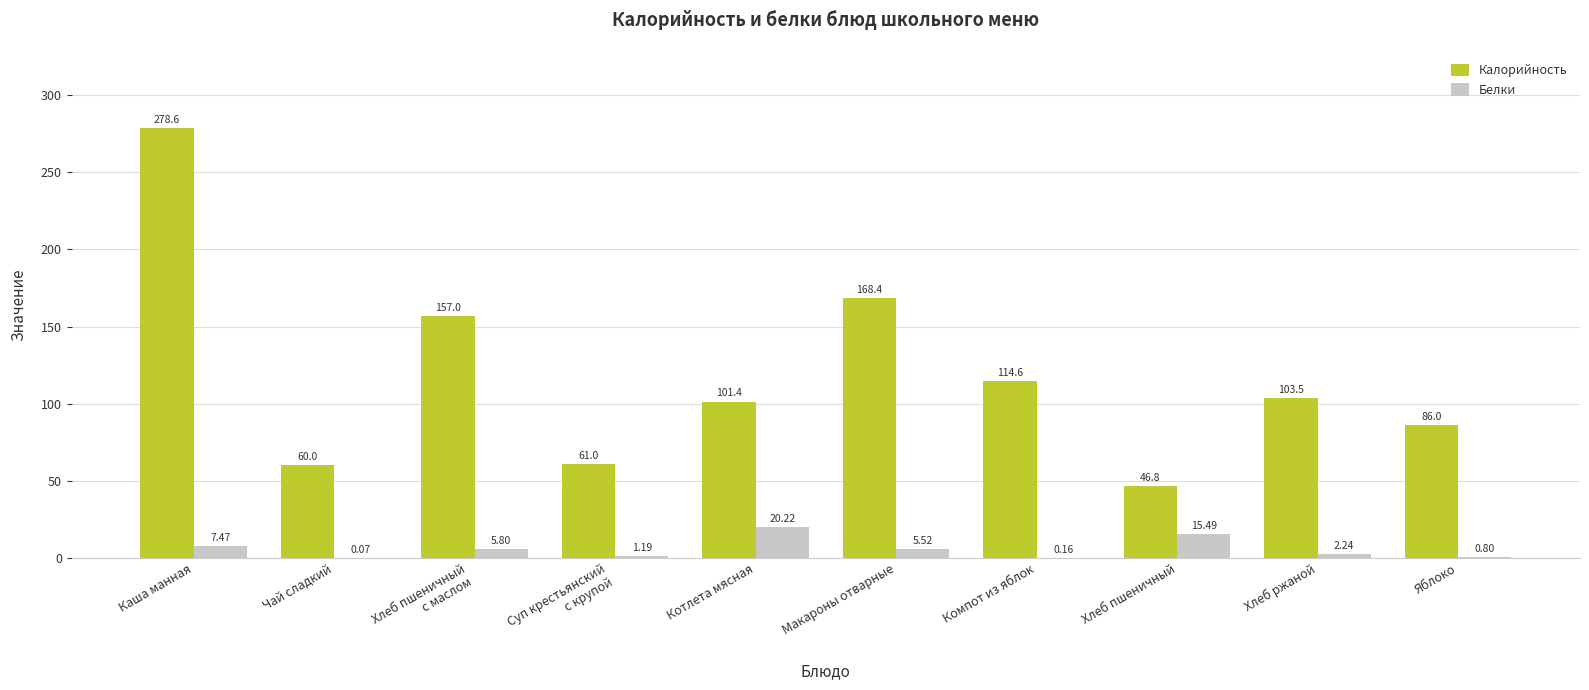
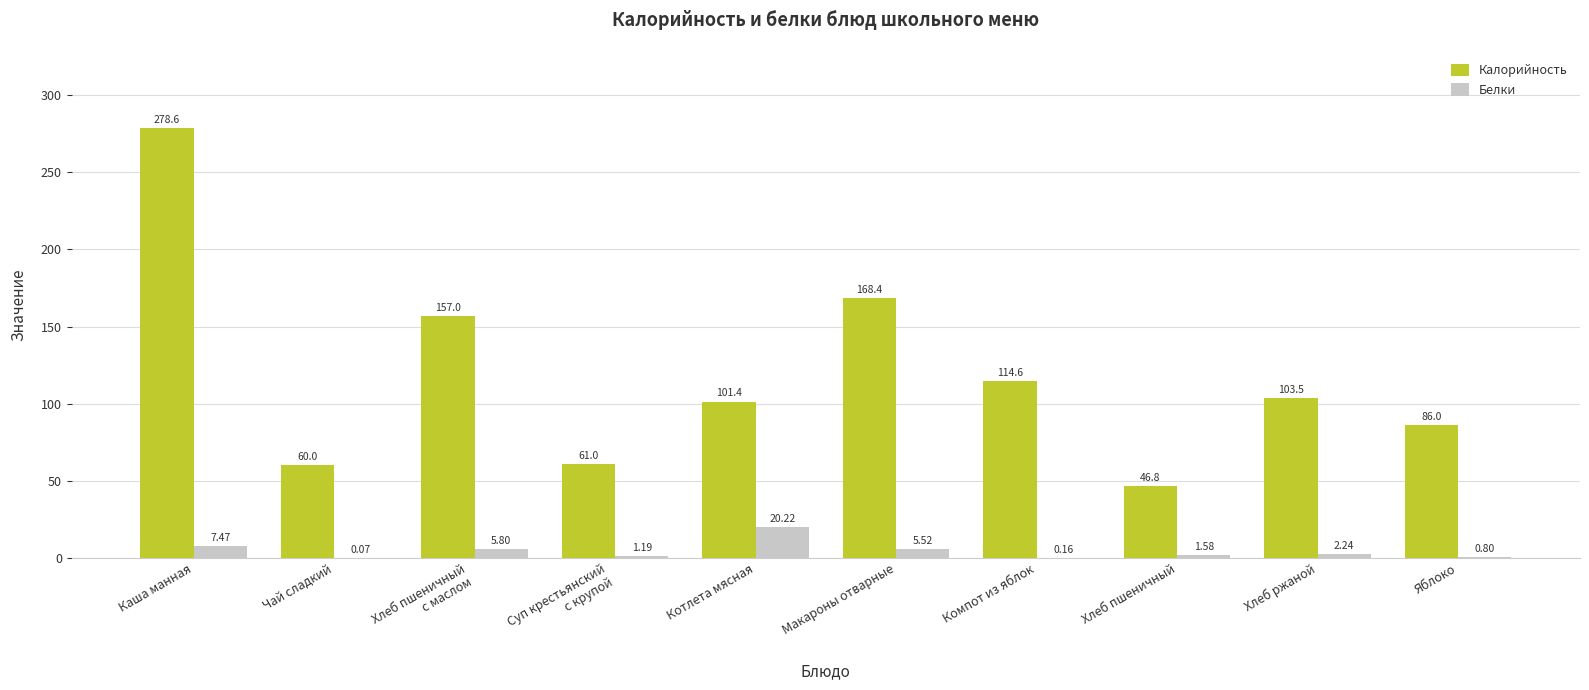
Белки, Хлеб пшеничный: 15.49 -> 1.58
